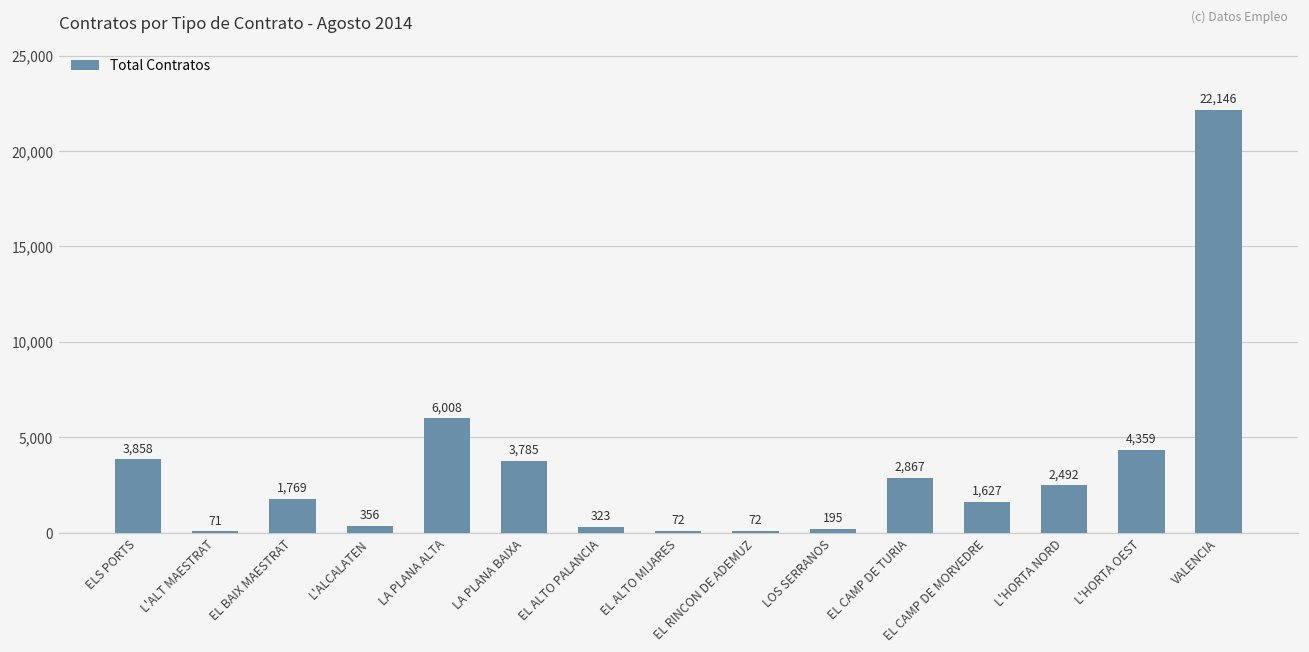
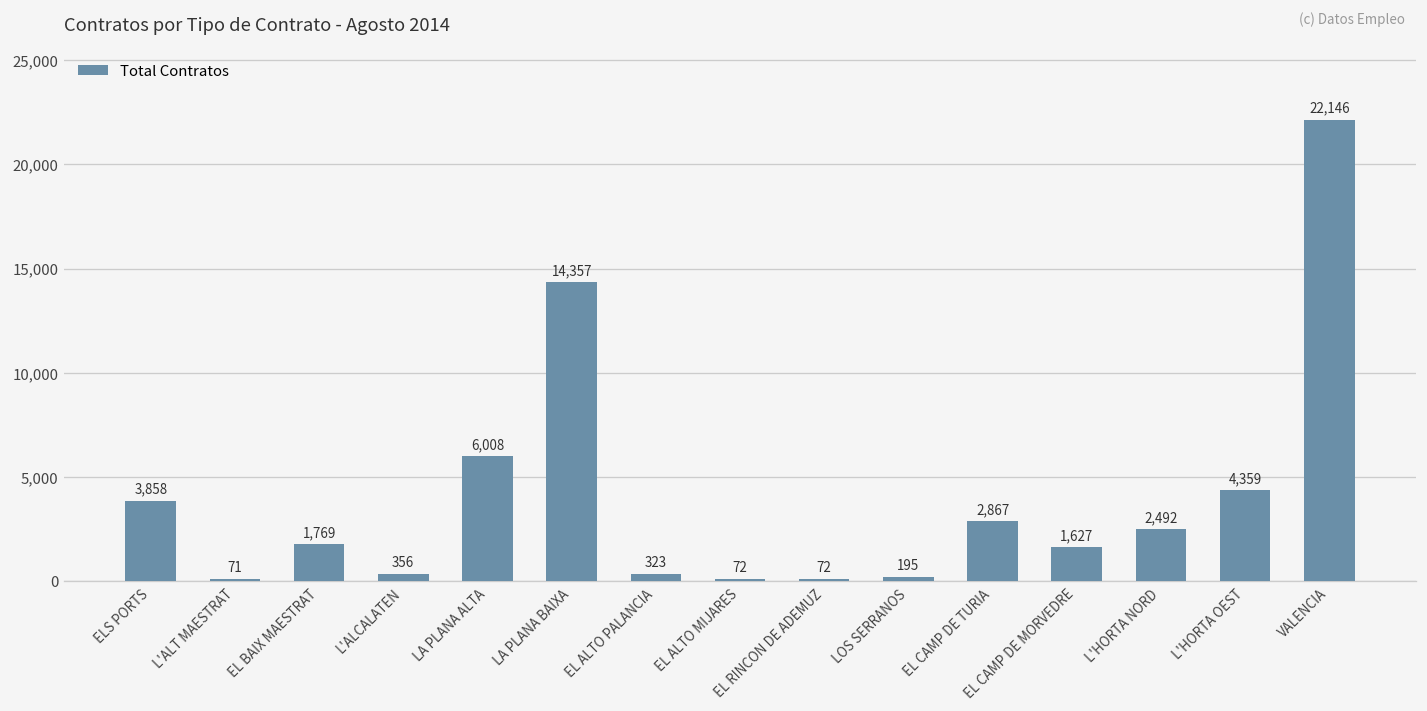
LA PLANA BAIXA: 3,785 -> 14,357
